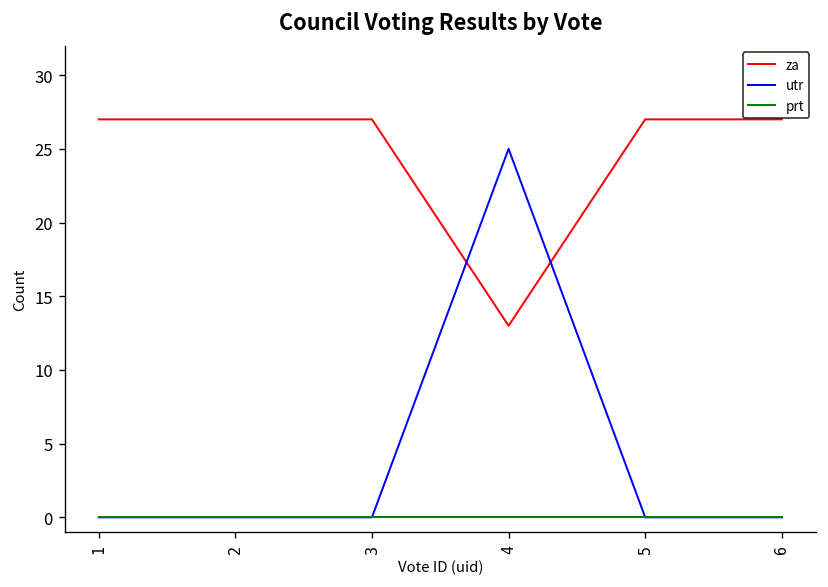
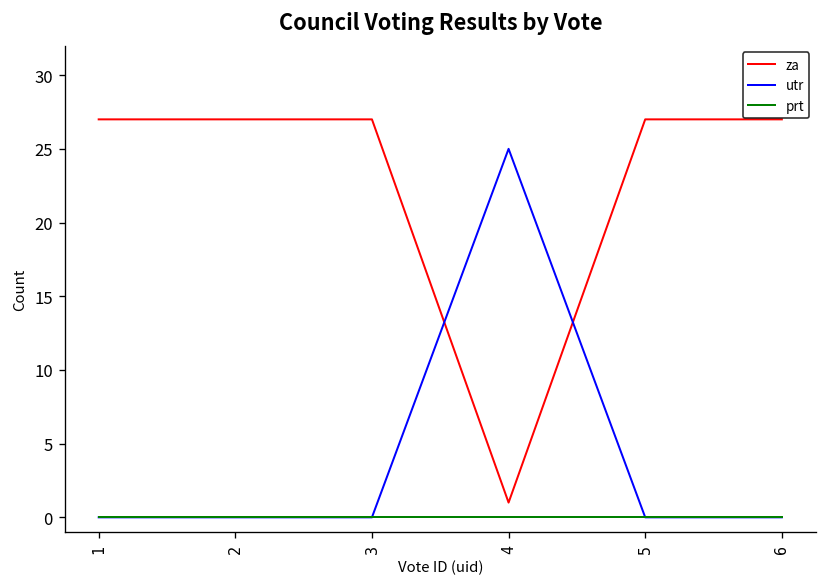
za, 4: 13 -> 1
